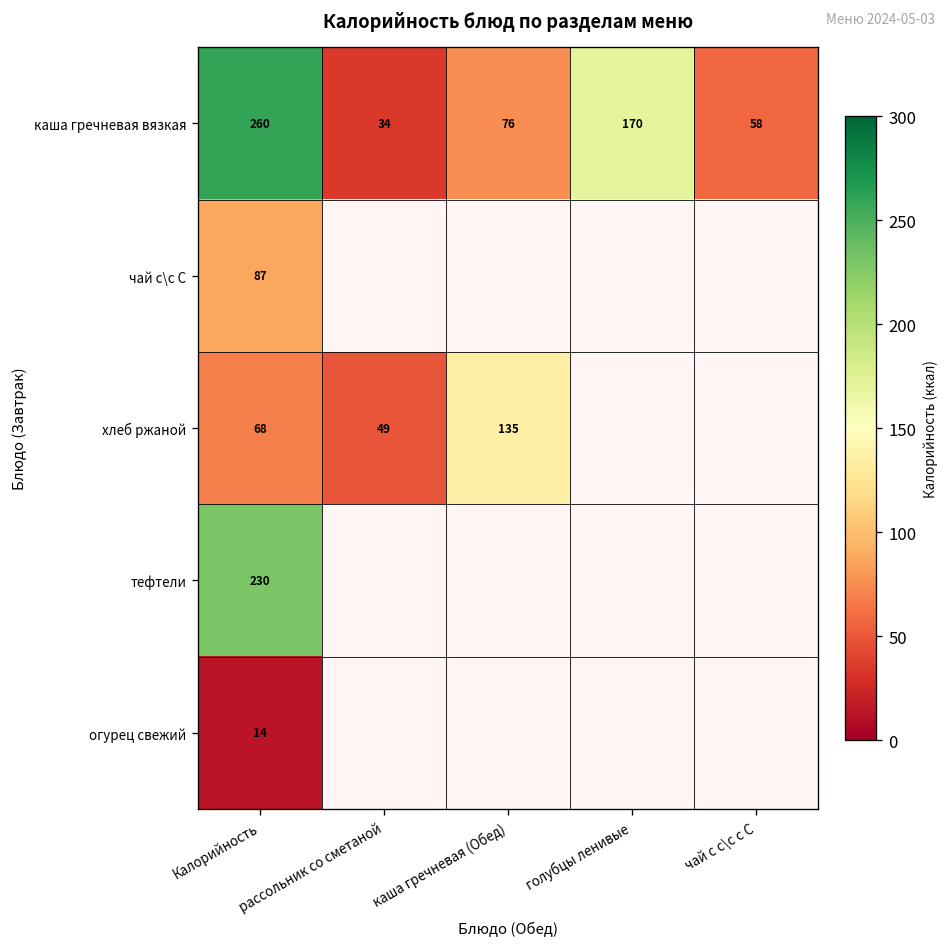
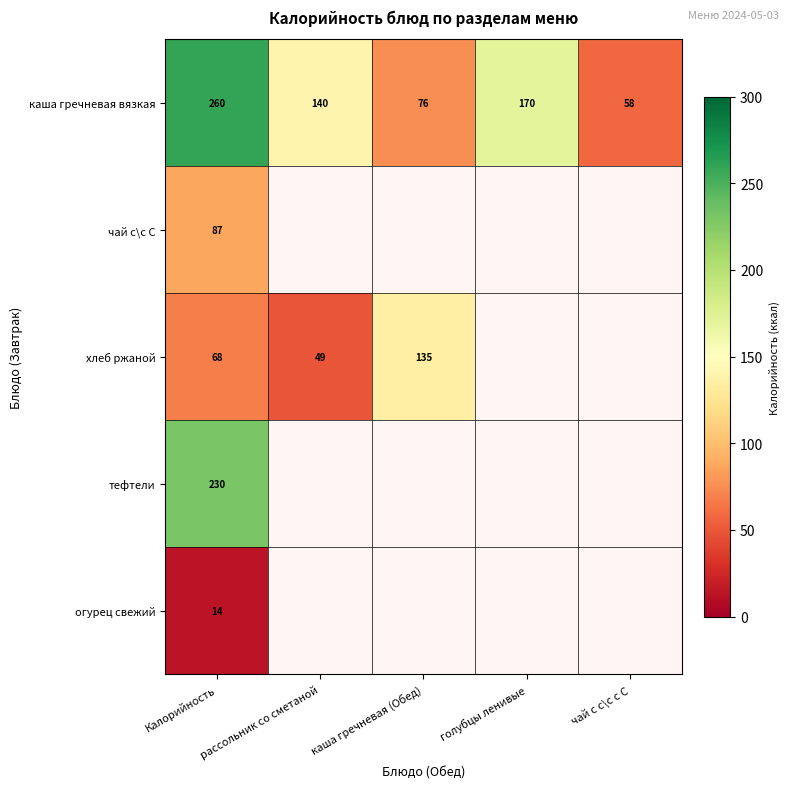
каша гречневая вязкая, рассольник со сметаной: 34 -> 140
